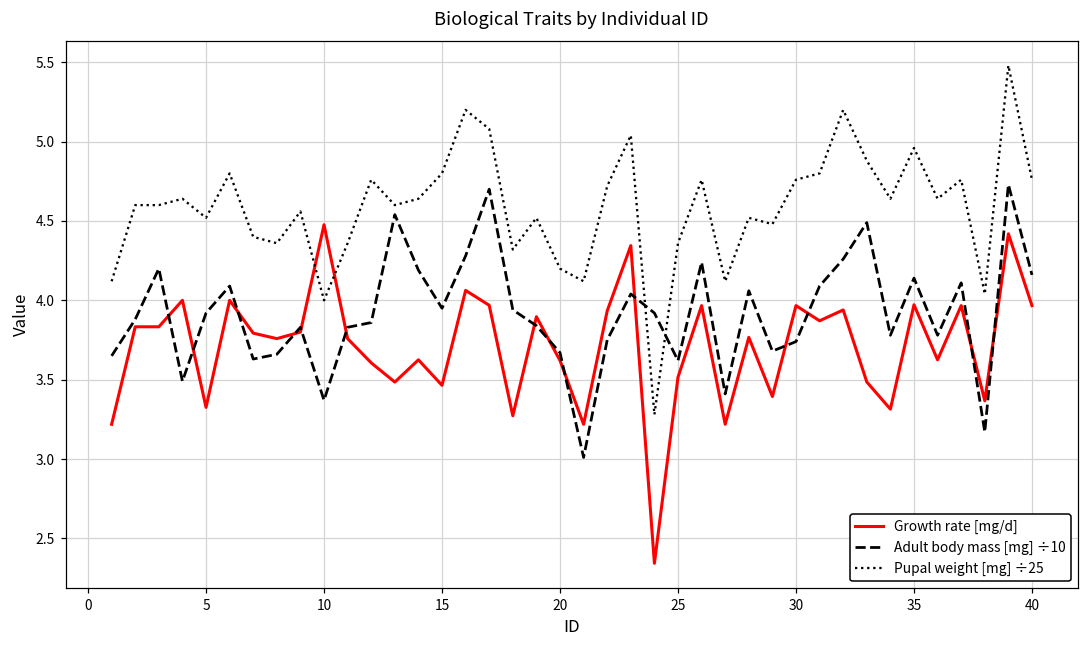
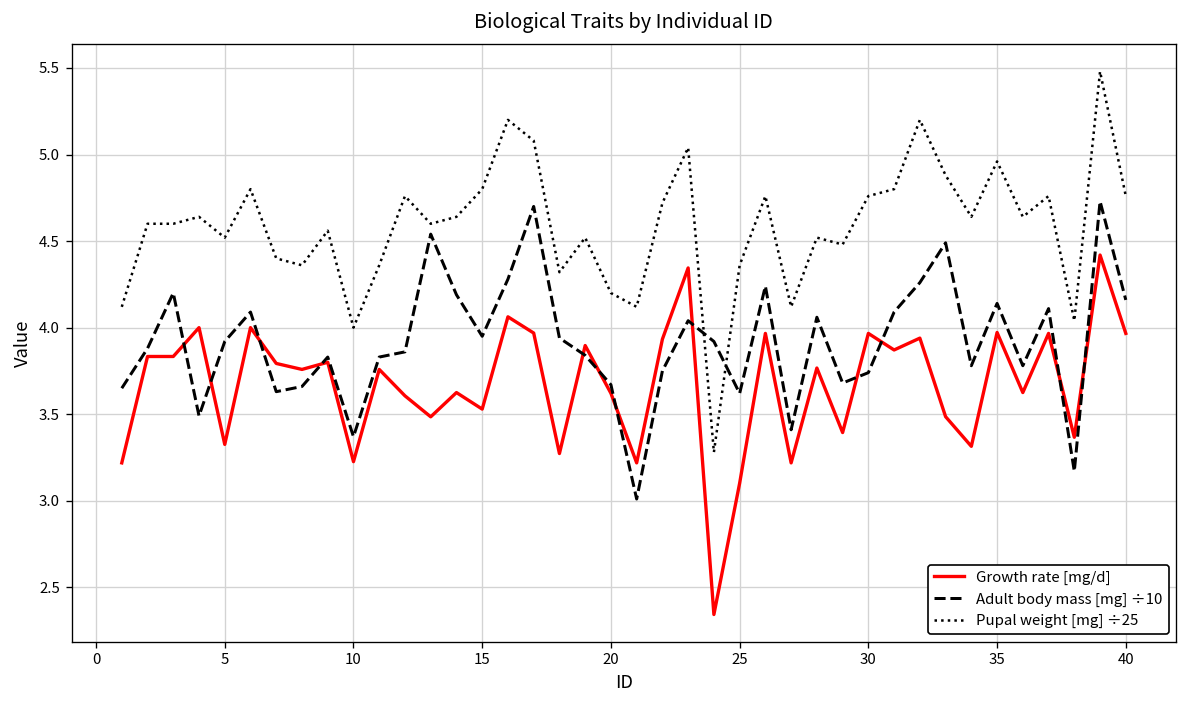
Growth rate [mg/d], 10: 4.48 -> 3.23
Growth rate [mg/d], 15: 3.46 -> 3.53
Growth rate [mg/d], 25: 3.52 -> 3.10
